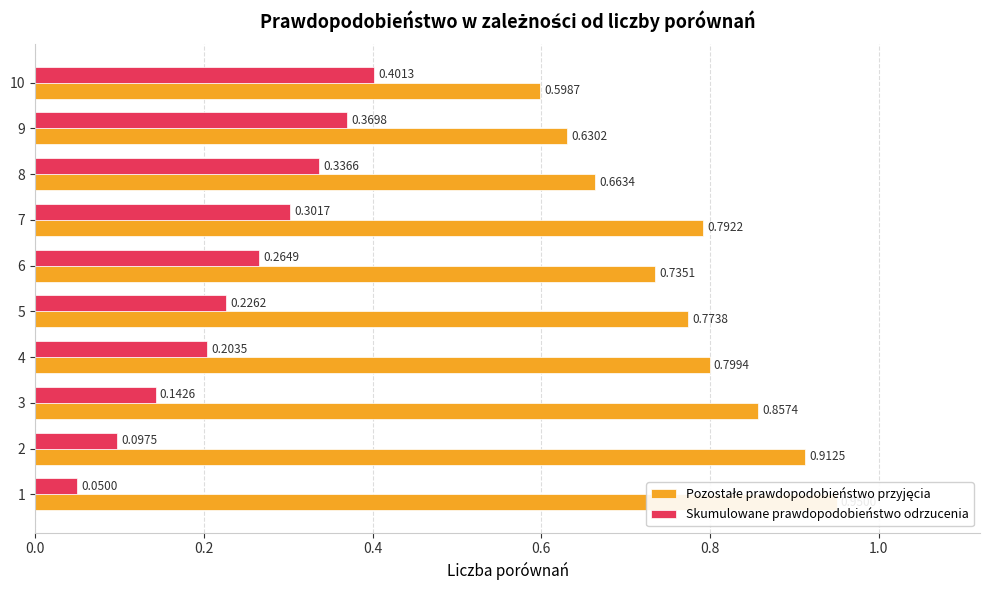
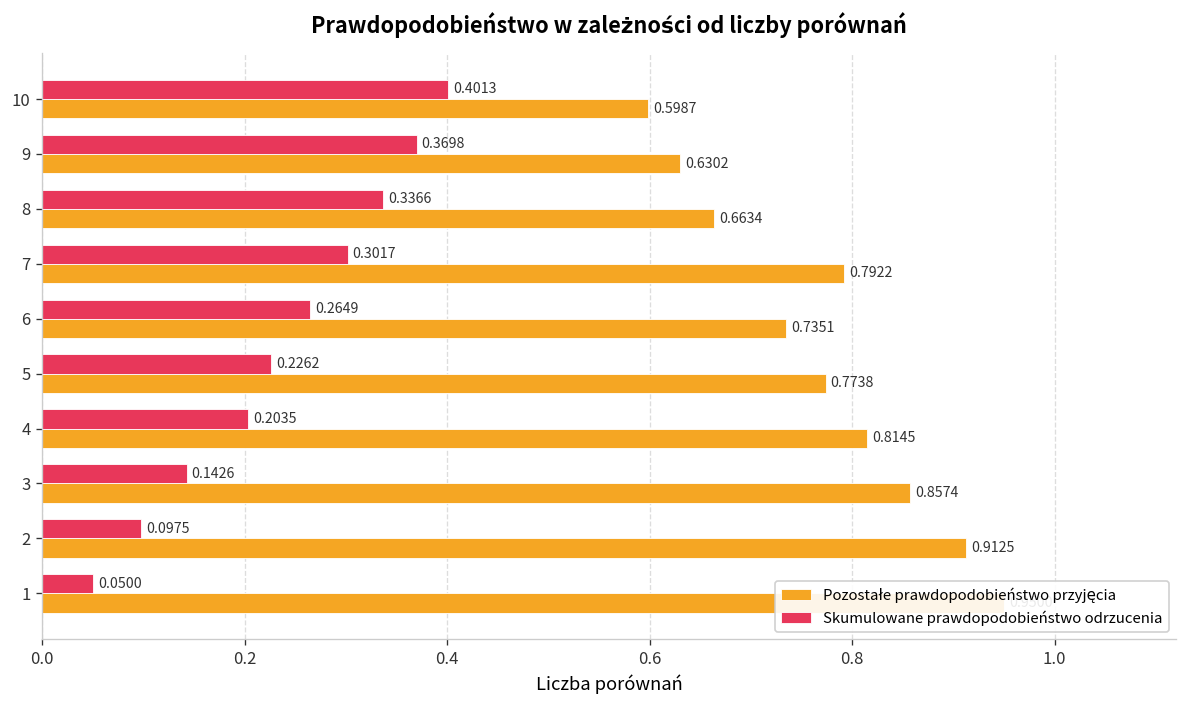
Pozostałe prawdopodobieństwo przyjęcia, 4: 0.7994 -> 0.8145
